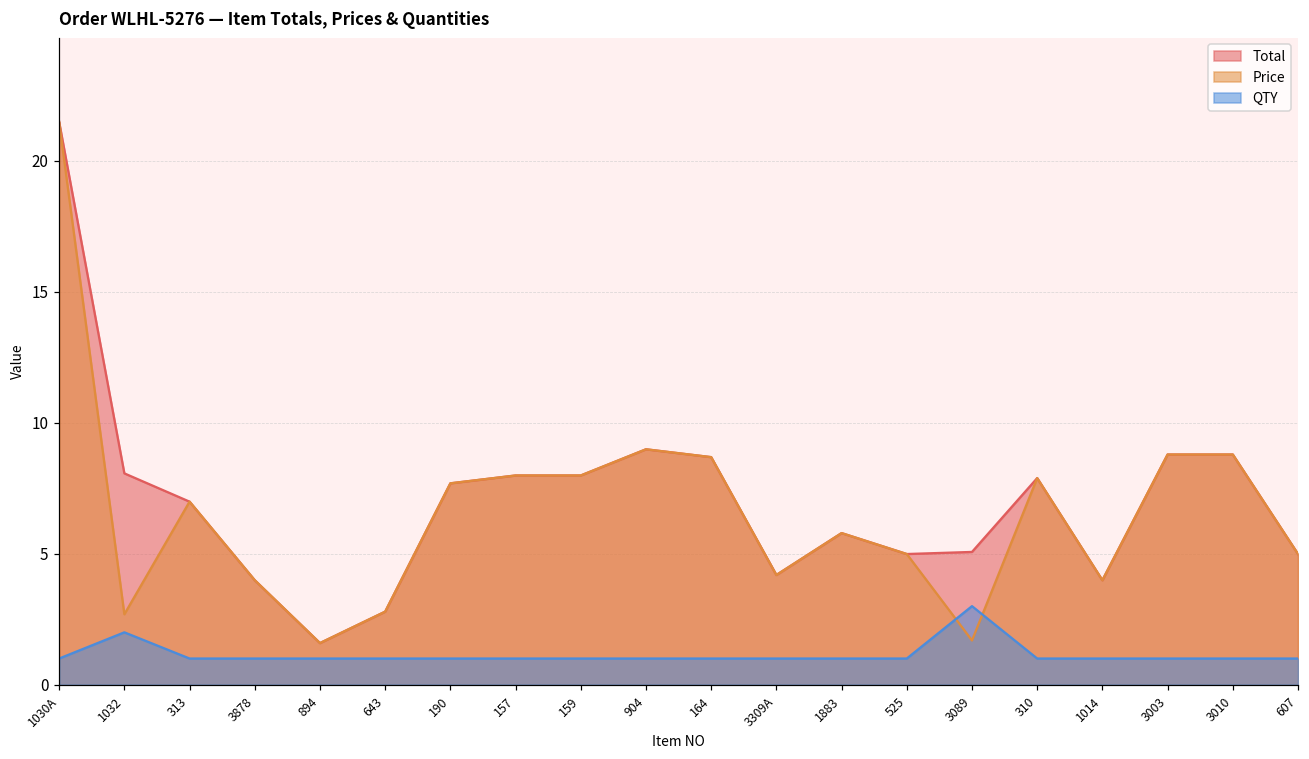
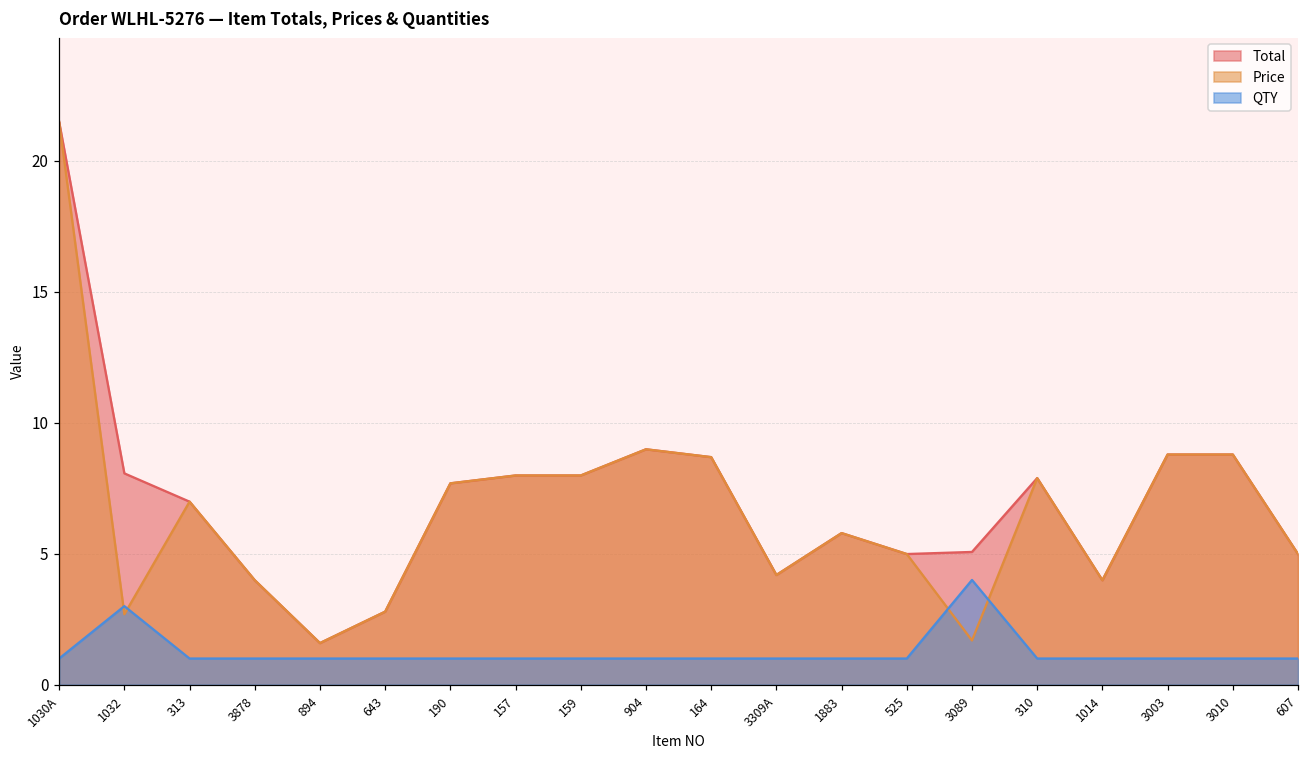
QTY, 1032: 2 -> 3
QTY, 3089: 3 -> 4
